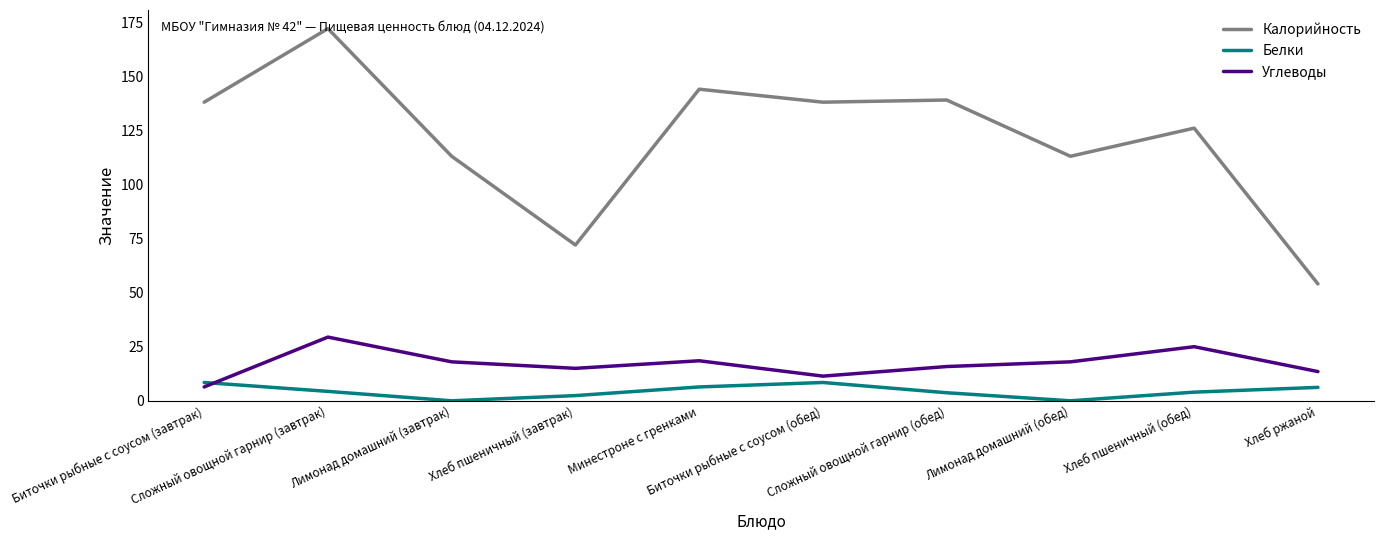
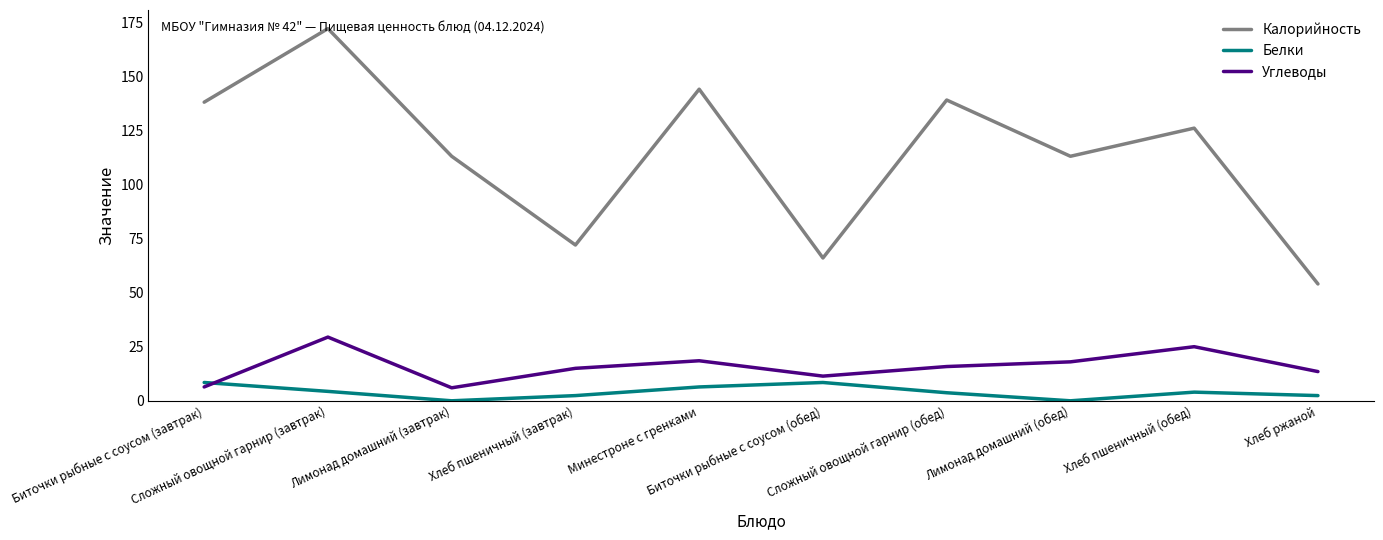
Углеводы, Лимонад домашний (завтрак): 18 -> 6
Калорийность, Биточки рыбные с соусом (обед): 138 -> 66
Белки, Хлеб ржаной: 6 -> 2
